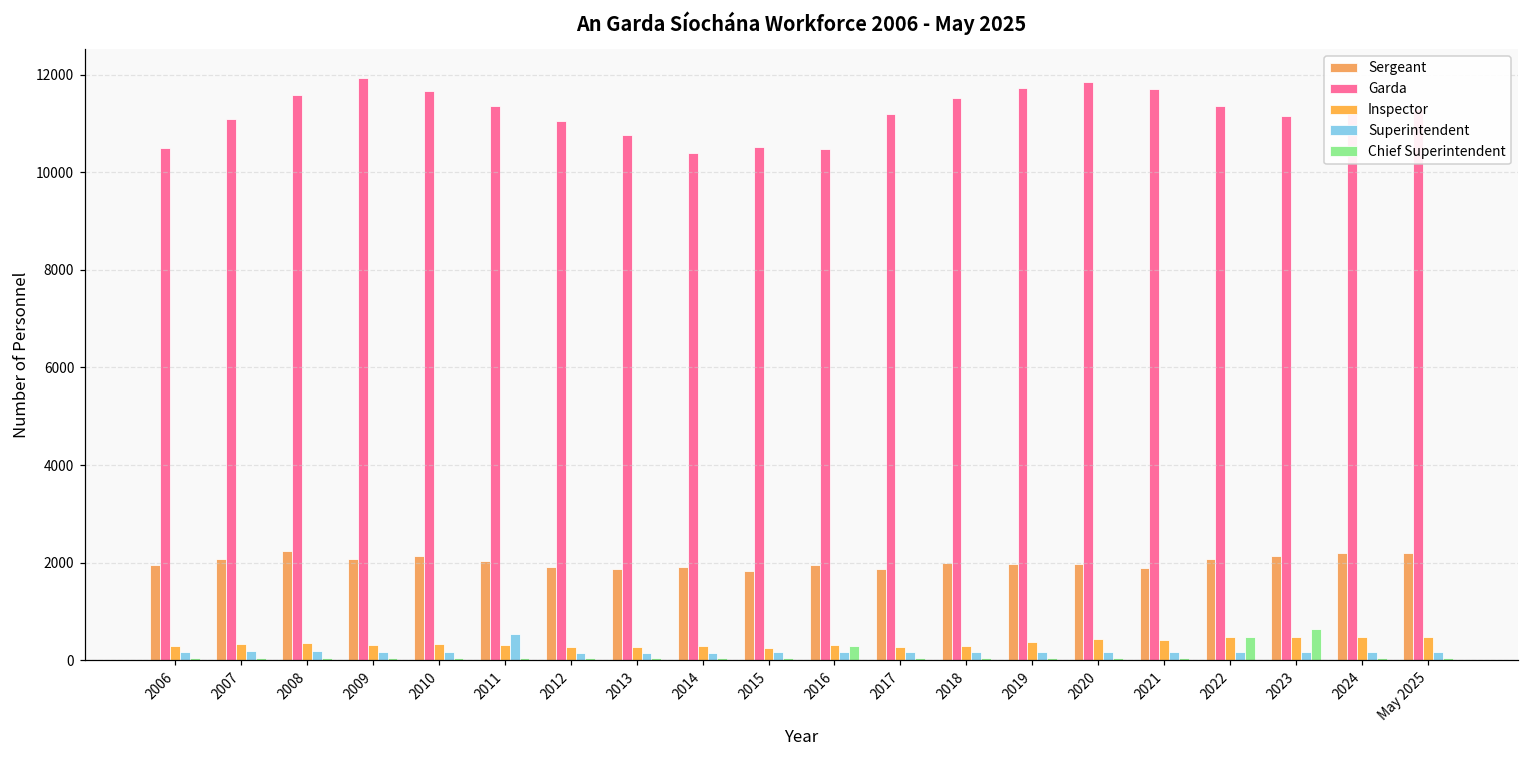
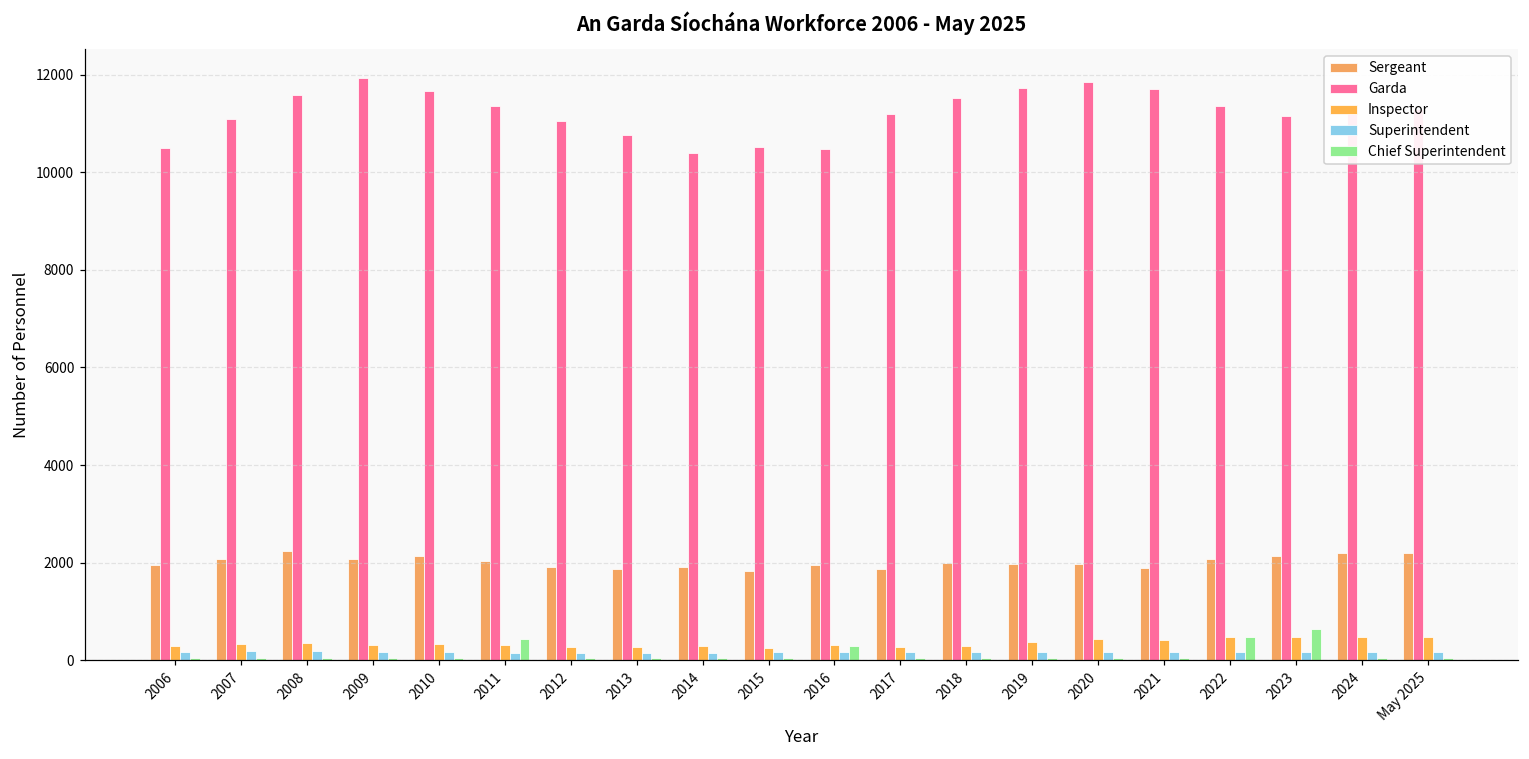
Superintendent, 2011: 500 -> 100
Chief Superintendent, 2011: 0 -> 400
